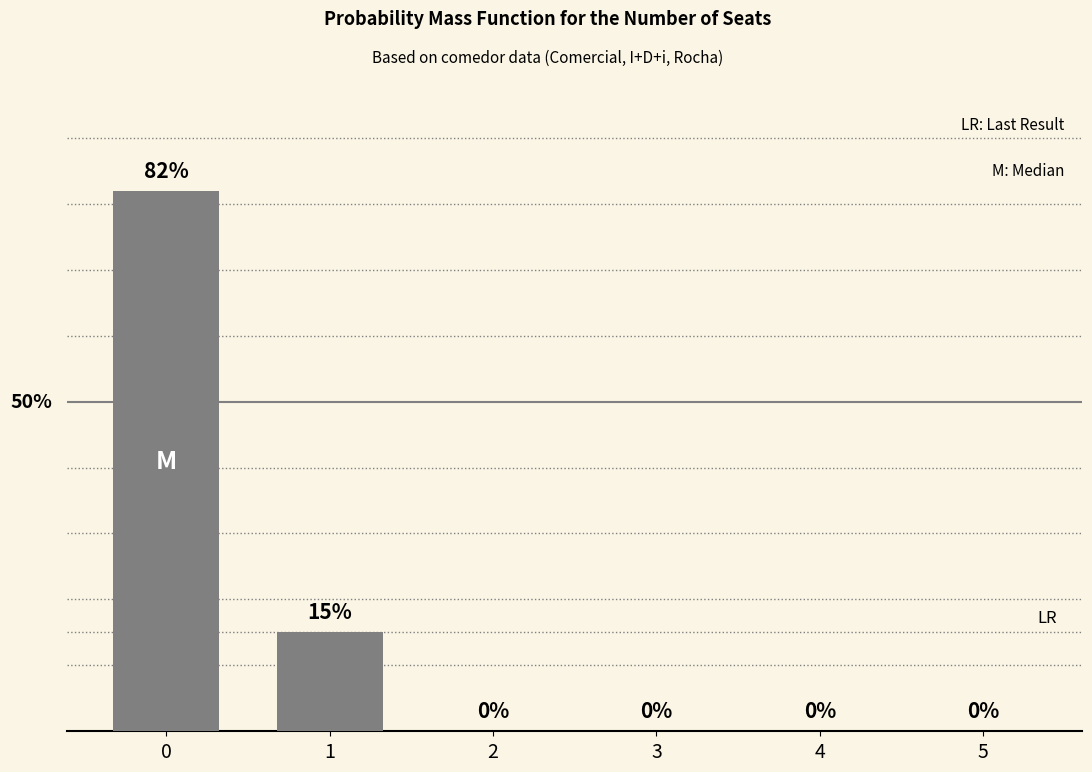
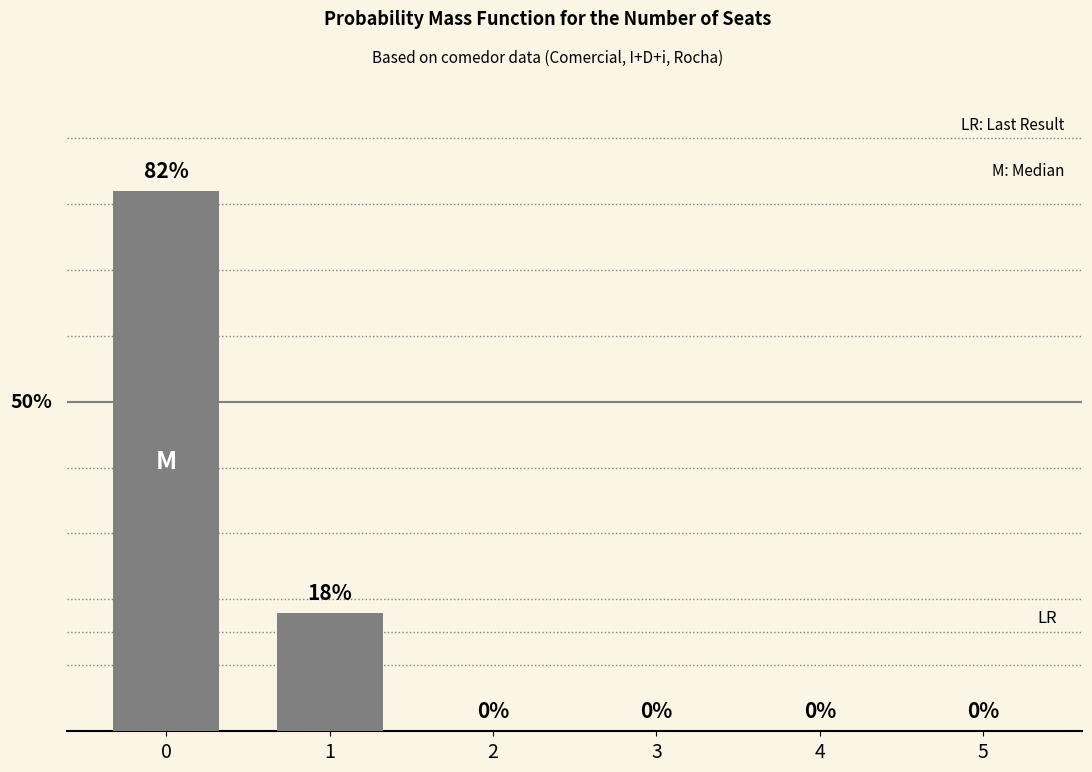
1: 15% -> 18%
